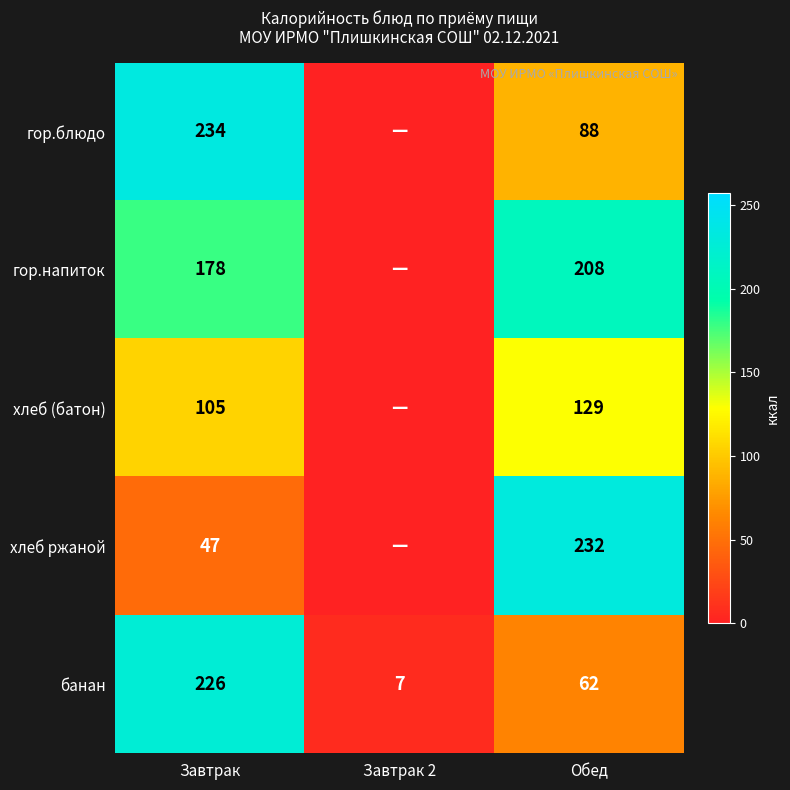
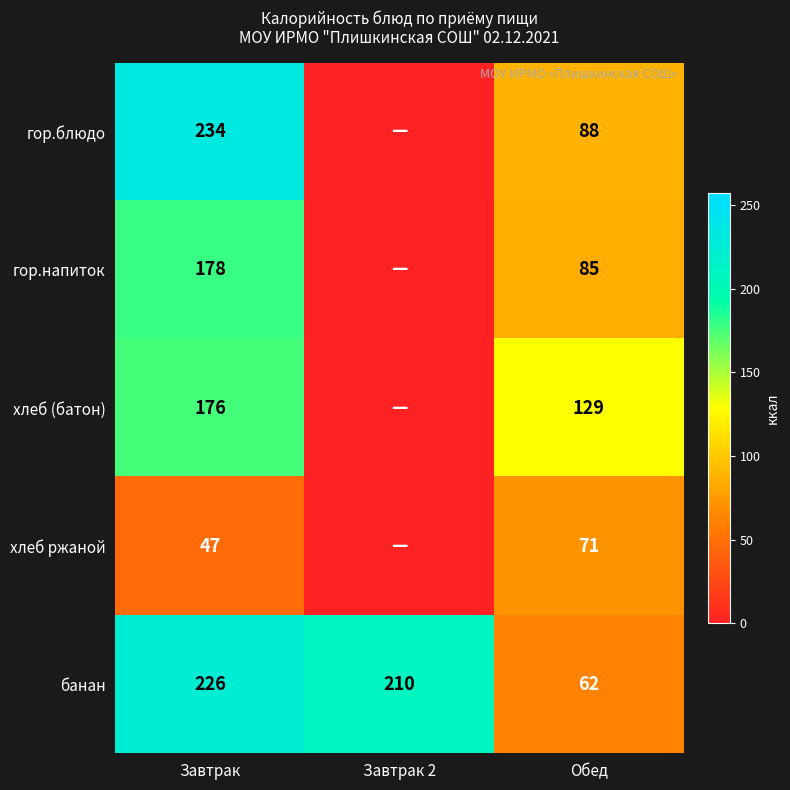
гор.напиток, Обед: 208 -> 85
хлеб (батон), Завтрак: 105 -> 176
хлеб ржаной, Обед: 232 -> 71
банан, Завтрак 2: 7 -> 210
